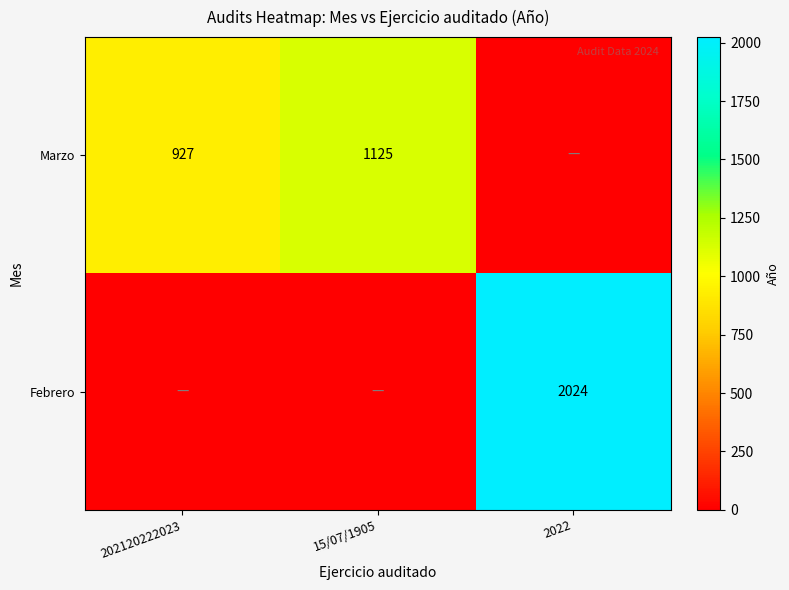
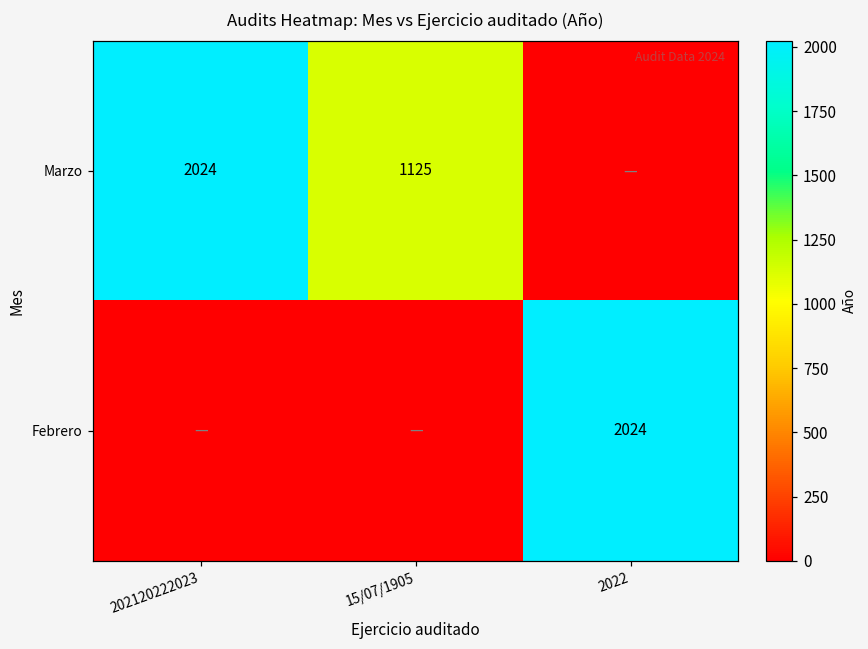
Marzo, 202120222023: 927 -> 2024
